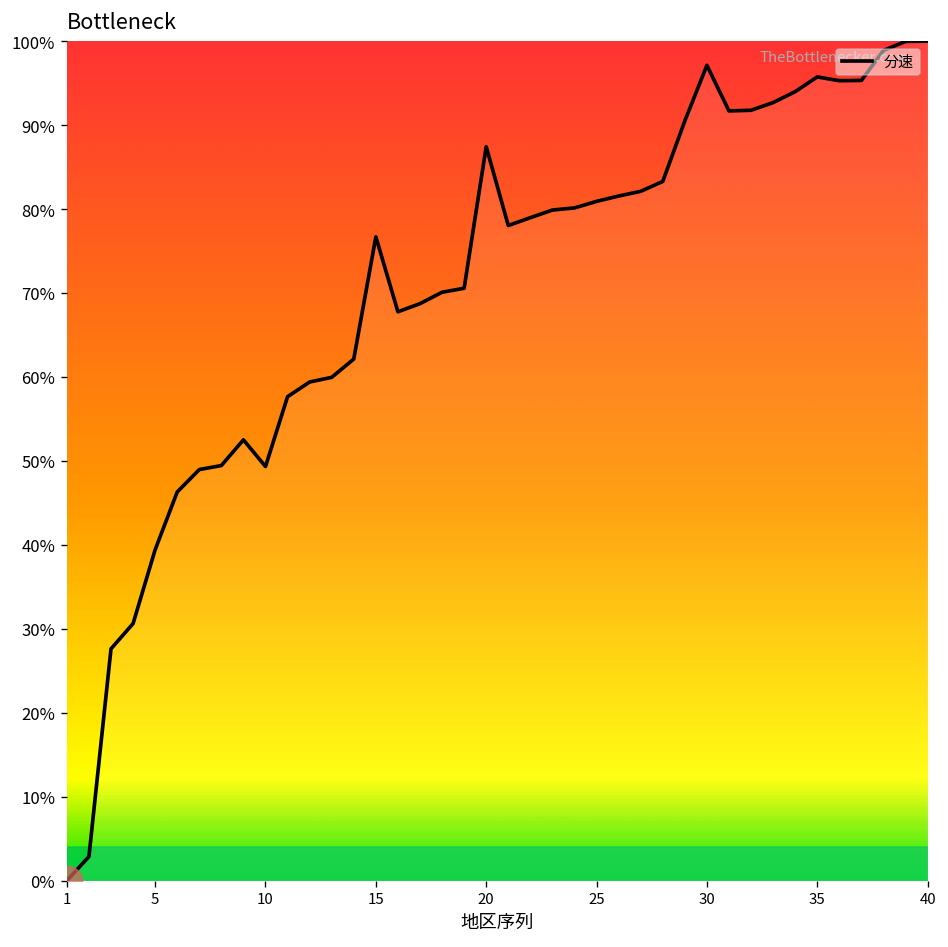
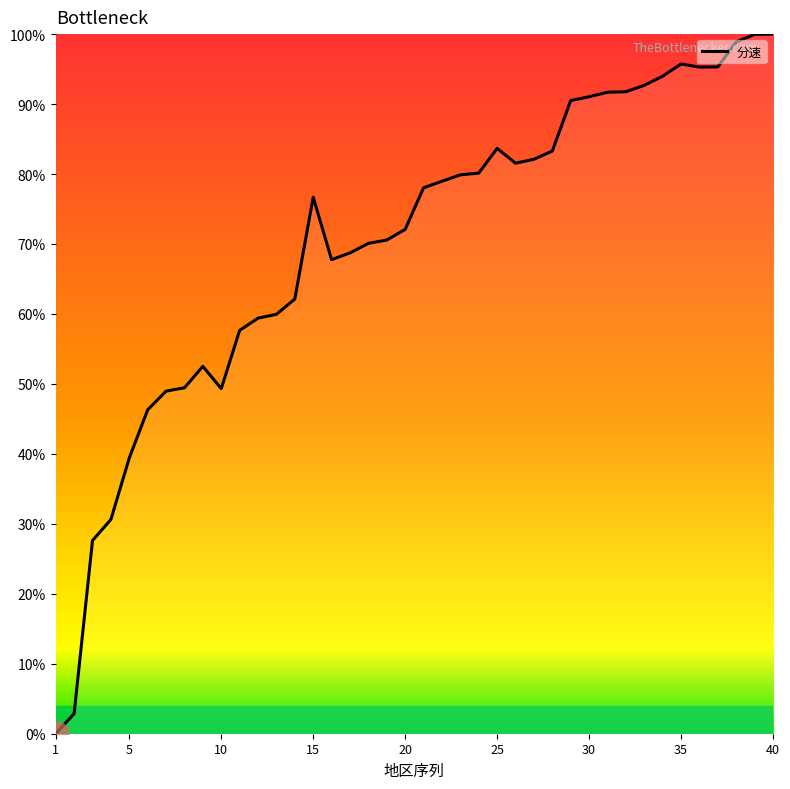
分速, 20: 87% -> 72%
分速, 25: 81% -> 84%
分速, 30: 97% -> 91%
